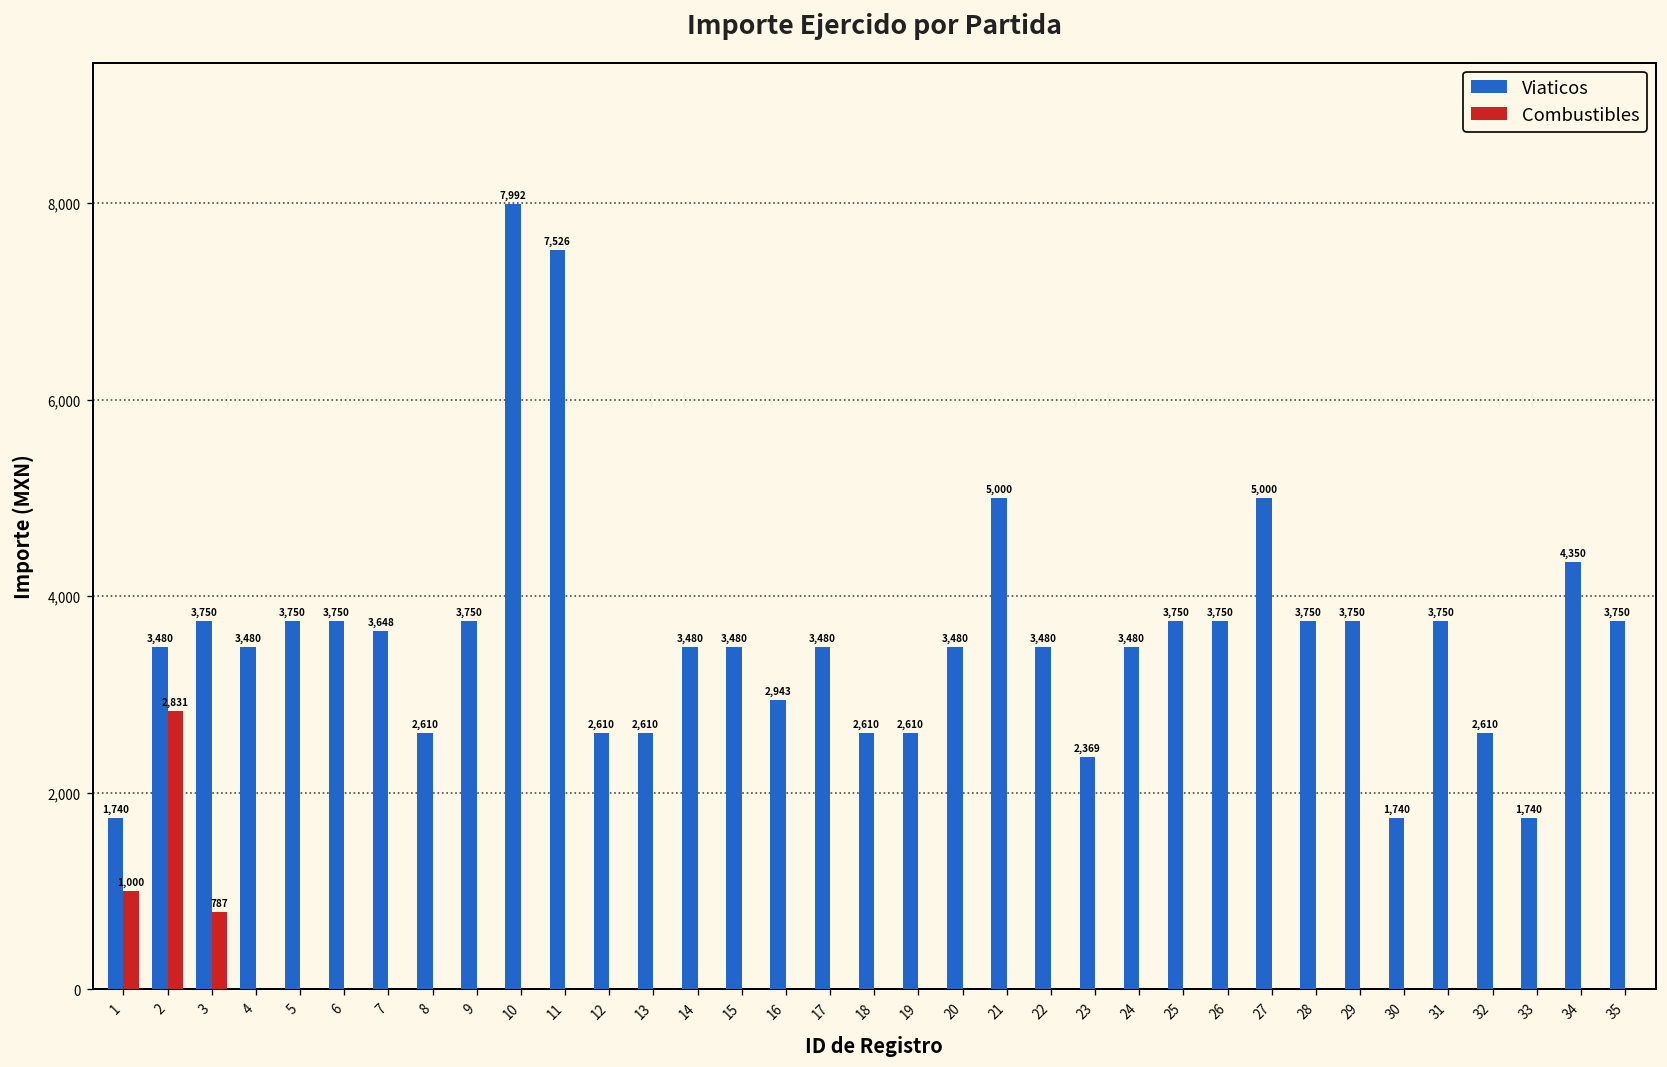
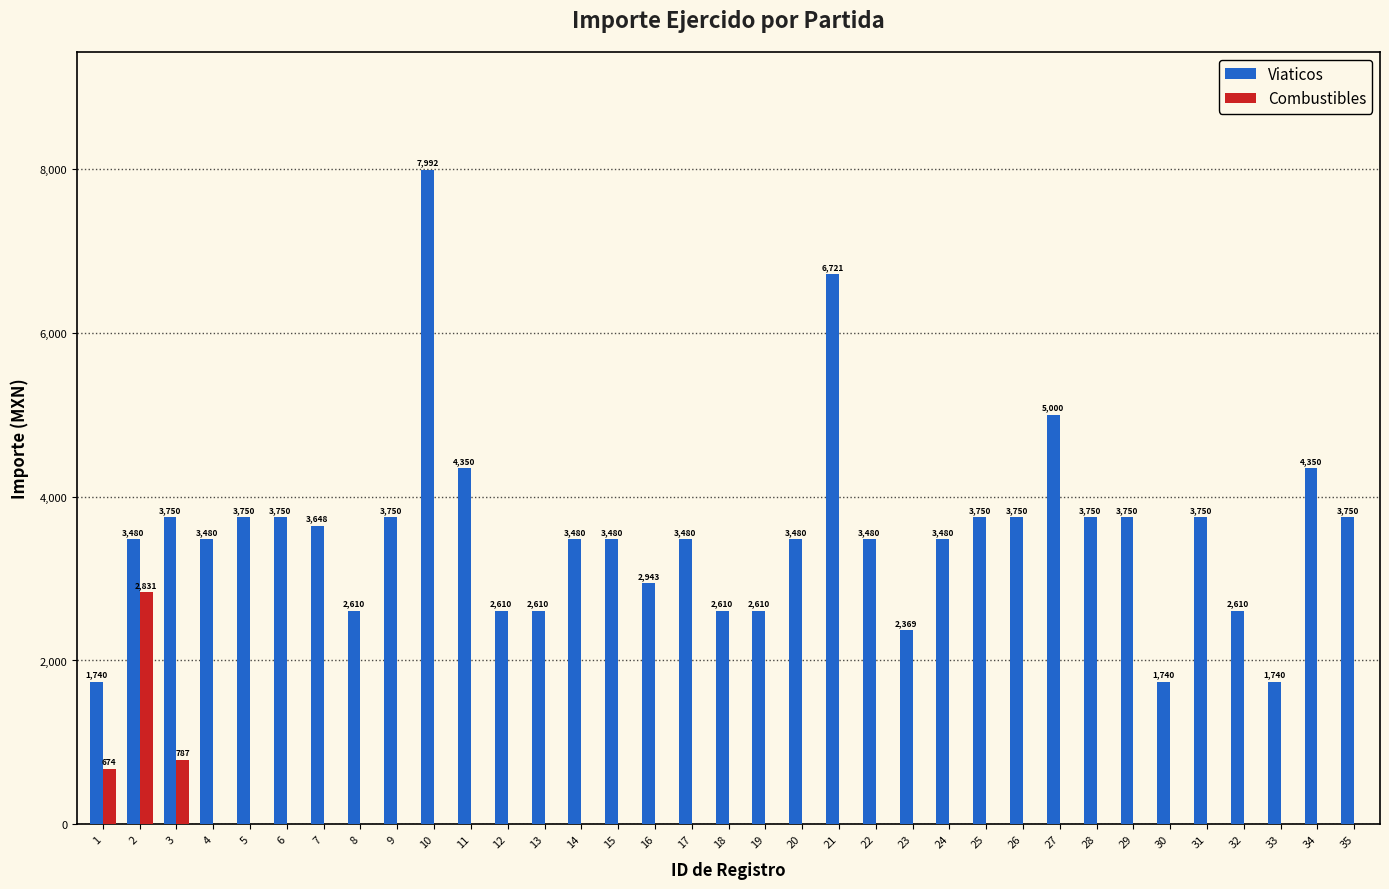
Combustibles, 1: 1,000 -> 674
Viaticos, 11: 7,526 -> 4,350
Viaticos, 21: 5,000 -> 6,721
